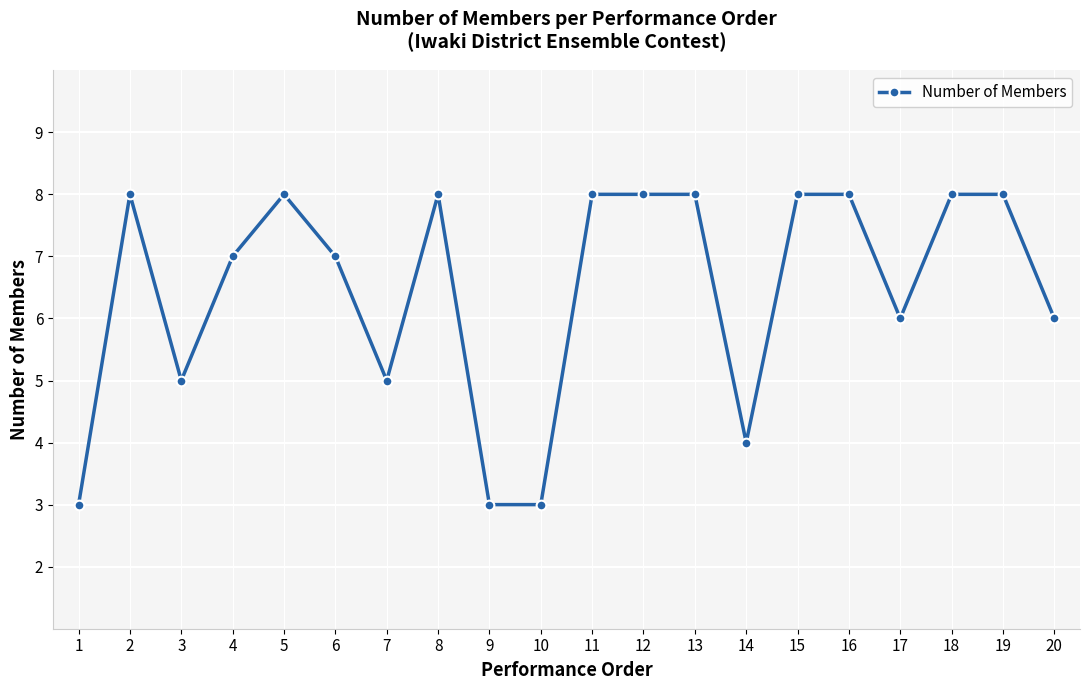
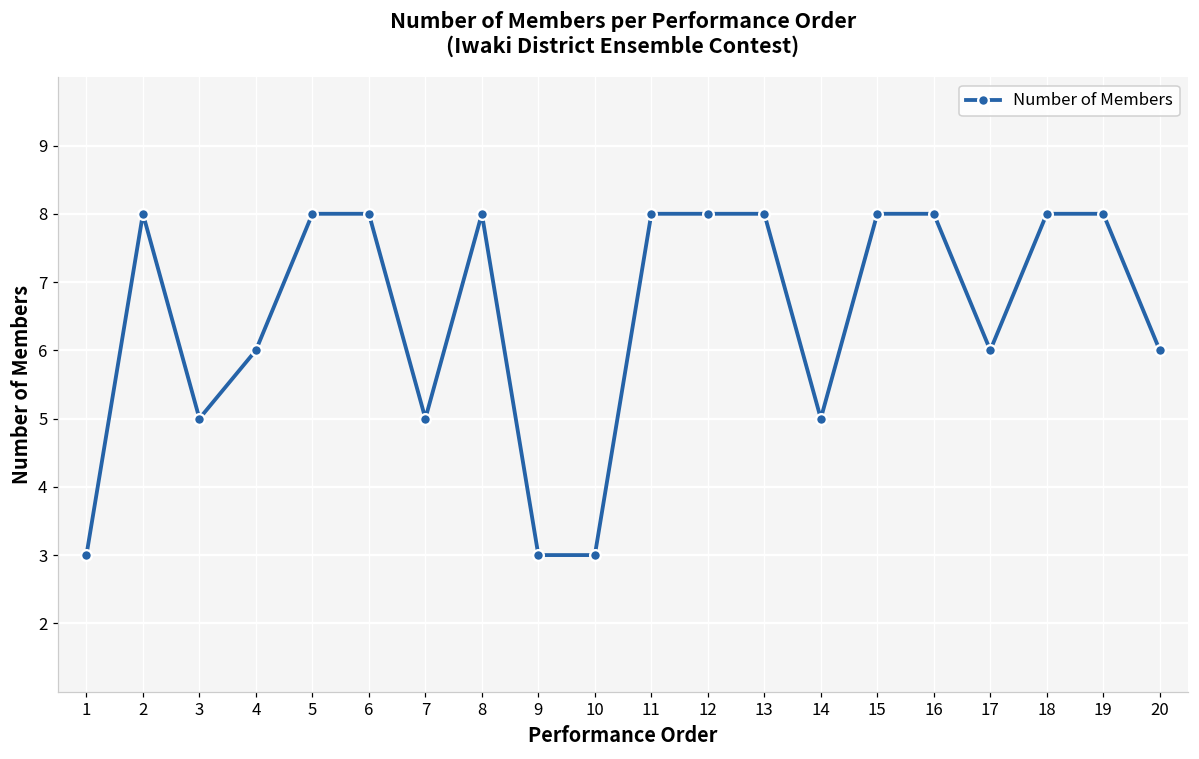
4: 7 -> 6
6: 7 -> 8
14: 4 -> 5
